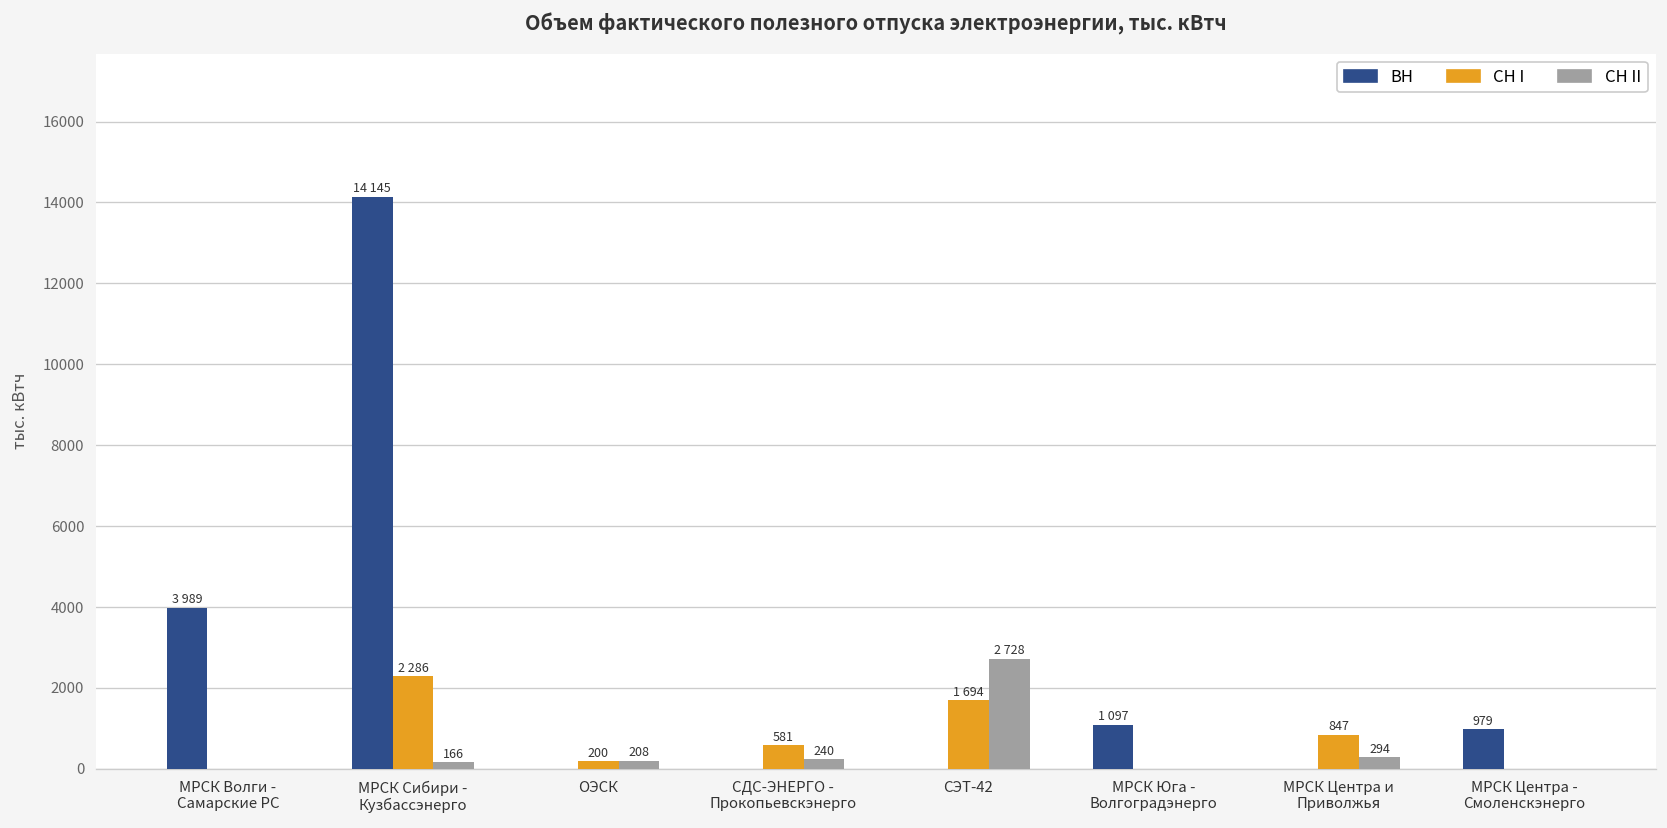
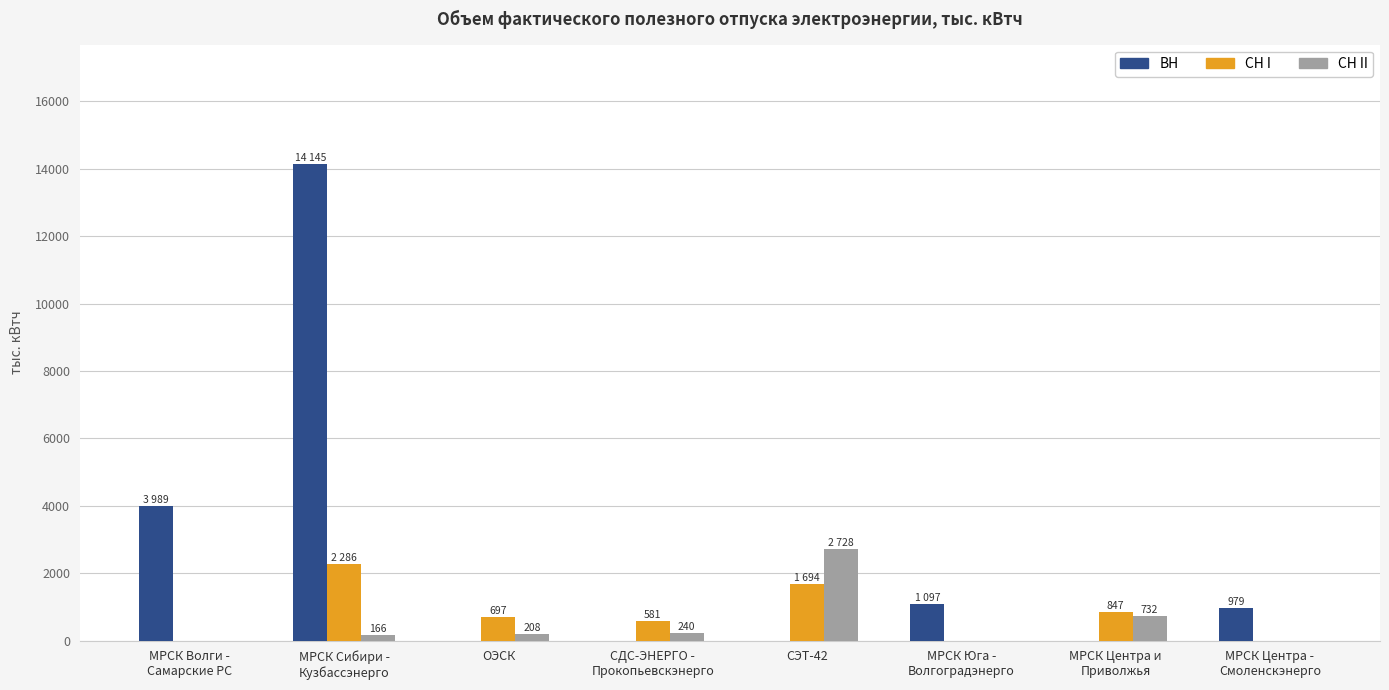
СН I, ОЭСК: 200 -> 697
СН II, МРСК Центра и Приволжья: 294 -> 732
